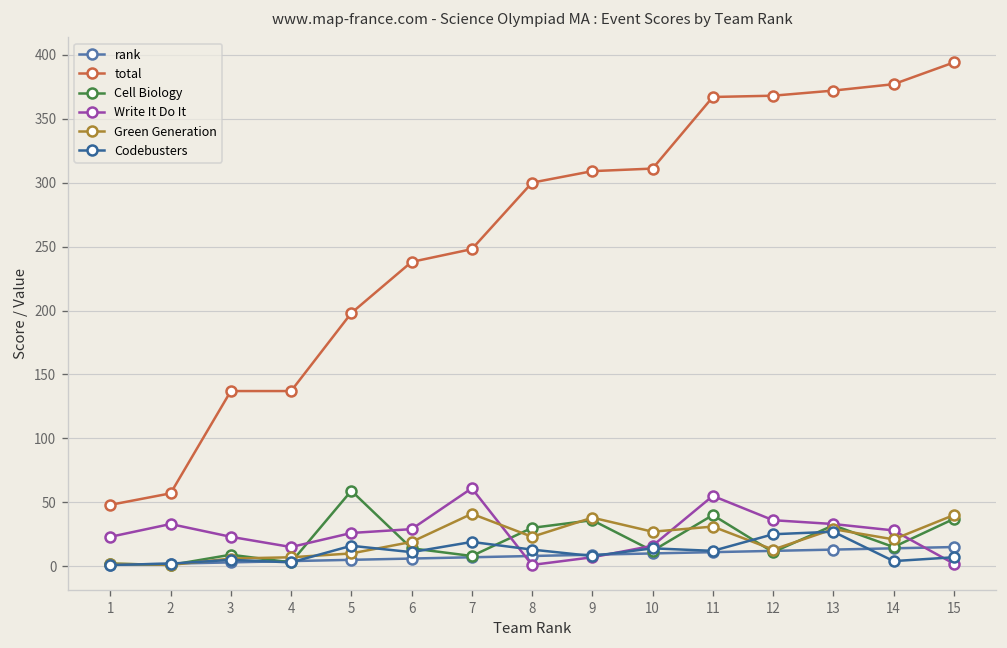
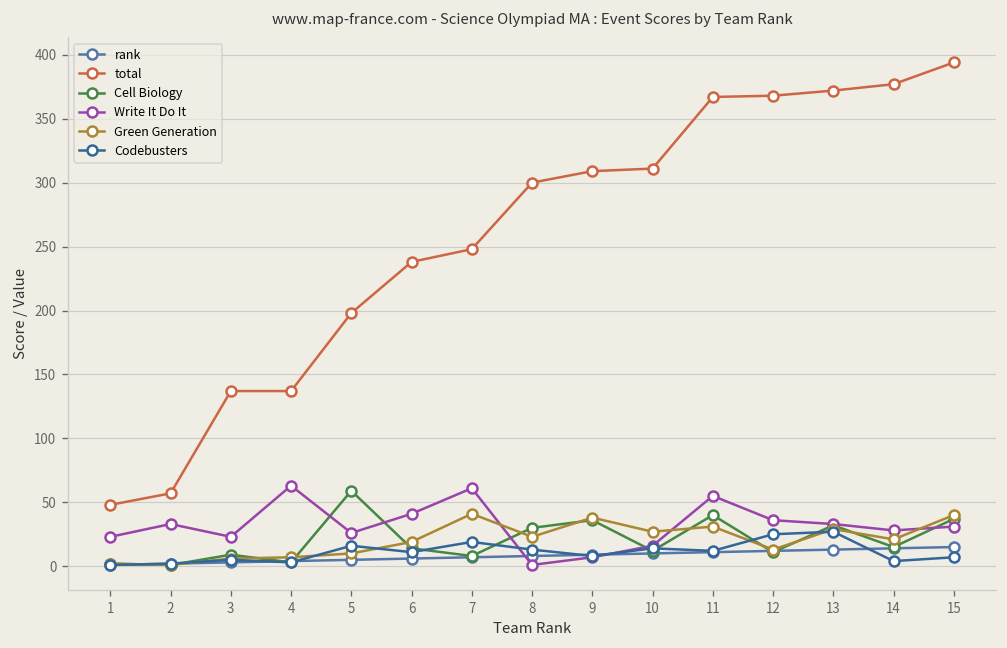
Write It Do It, 4: 15 -> 63
Write It Do It, 6: 29 -> 41
Write It Do It, 15: 2 -> 31
